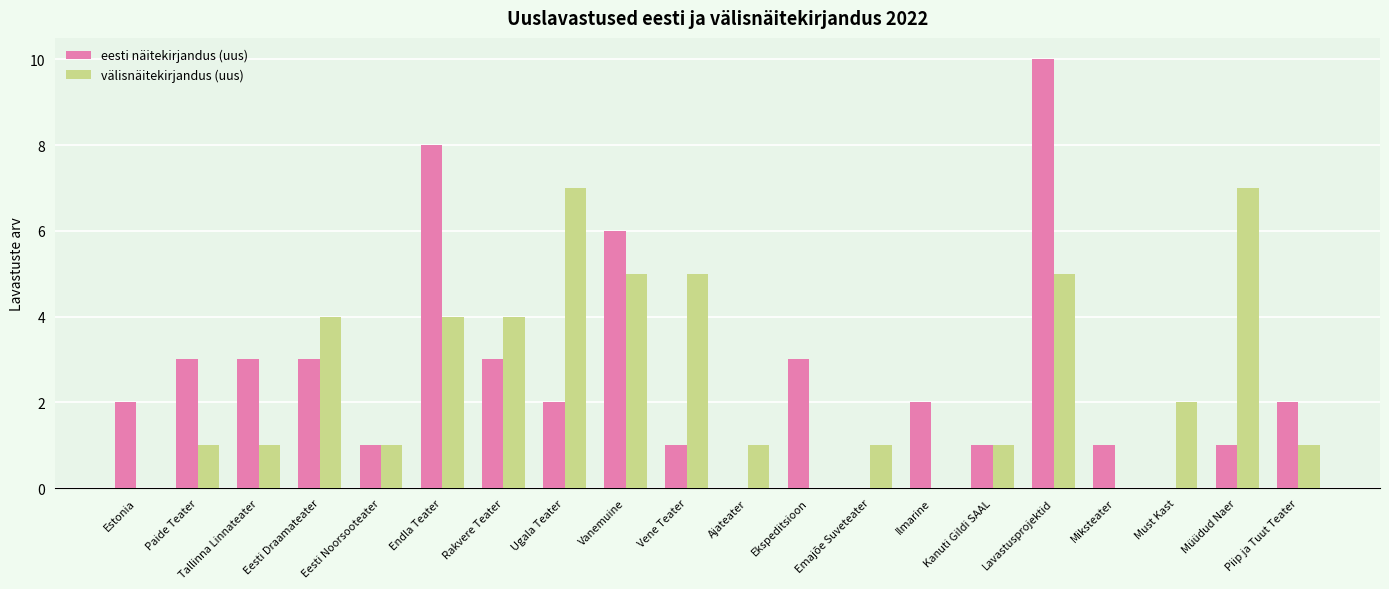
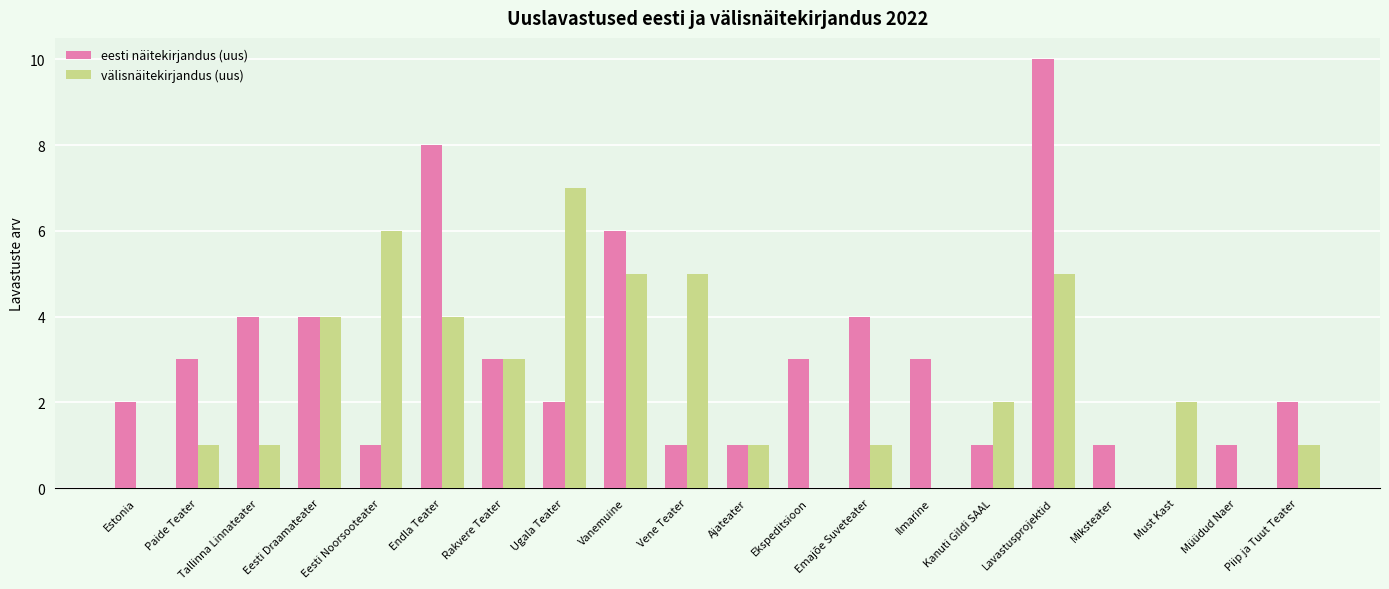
eesti näitekirjandus (uus), Tallinna Linnateater: 3 -> 4
eesti näitekirjandus (uus), Eesti Draamateater: 3 -> 4
välisnäitekirjandus (uus), Eesti Noorsooteater: 1 -> 6
välisnäitekirjandus (uus), Rakvere Teater: 4 -> 3
eesti näitekirjandus (uus), Ajateater: 0 -> 1
eesti näitekirjandus (uus), Emajõe Suveteater: 0 -> 4
eesti näitekirjandus (uus), Ilmarine: 2 -> 3
välisnäitekirjandus (uus), Kanuti Gildi SAAL: 1 -> 2
välisnäitekirjandus (uus), Müüdud Naer: 7 -> 0
